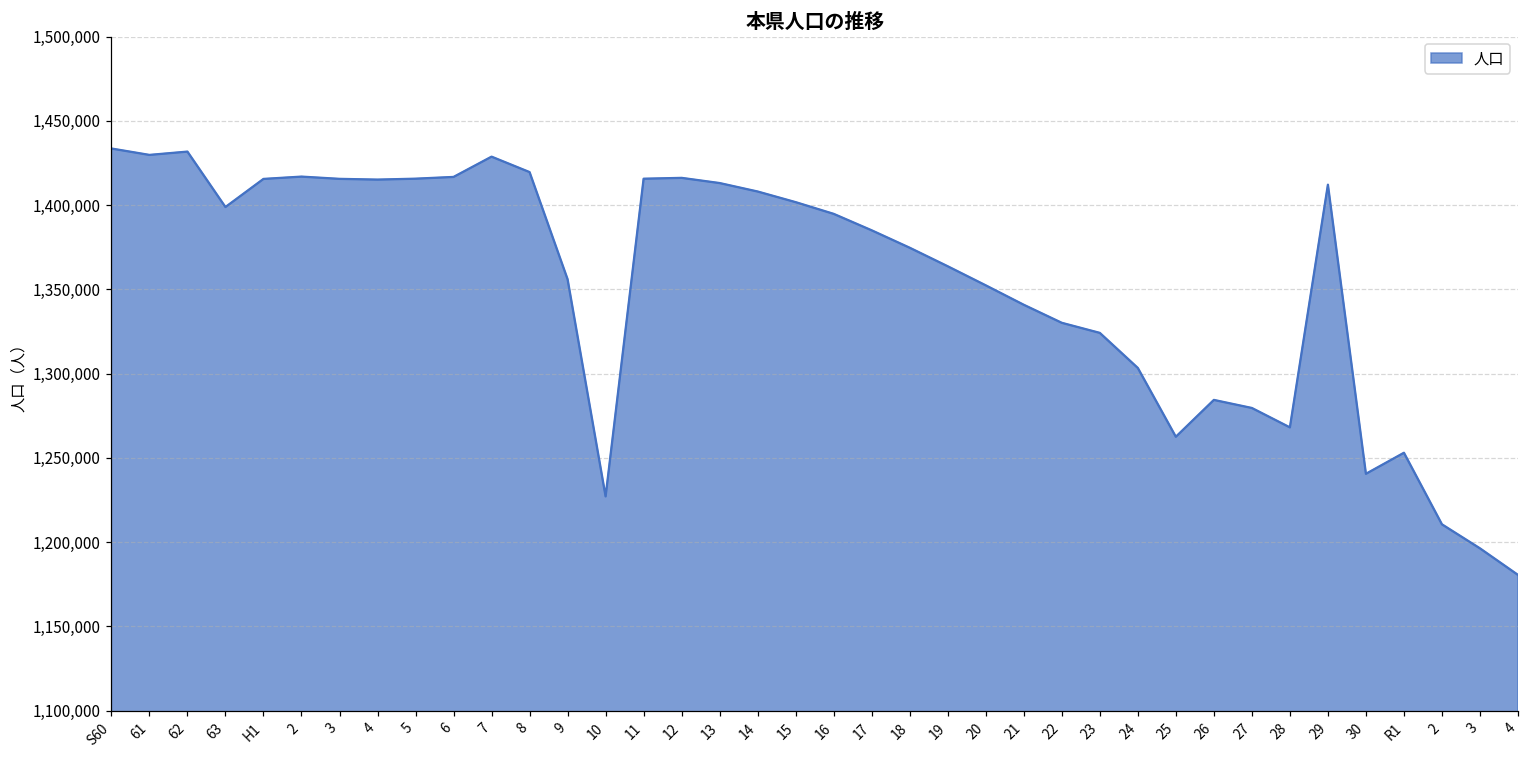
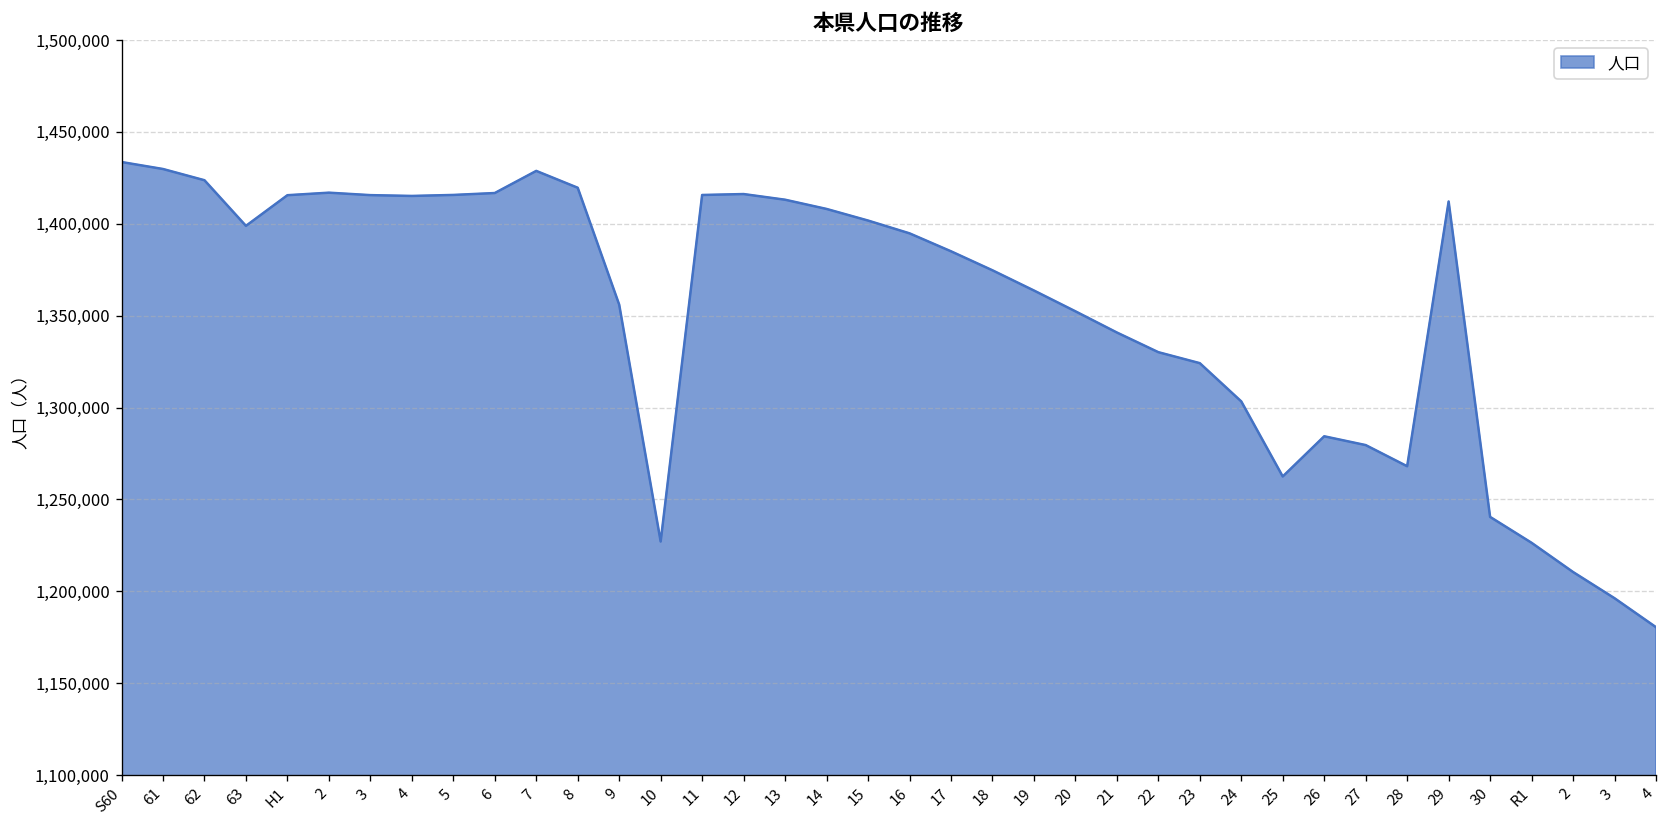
62: 1,432,000 -> 1,424,000
R1: 1,253,000 -> 1,226,000
